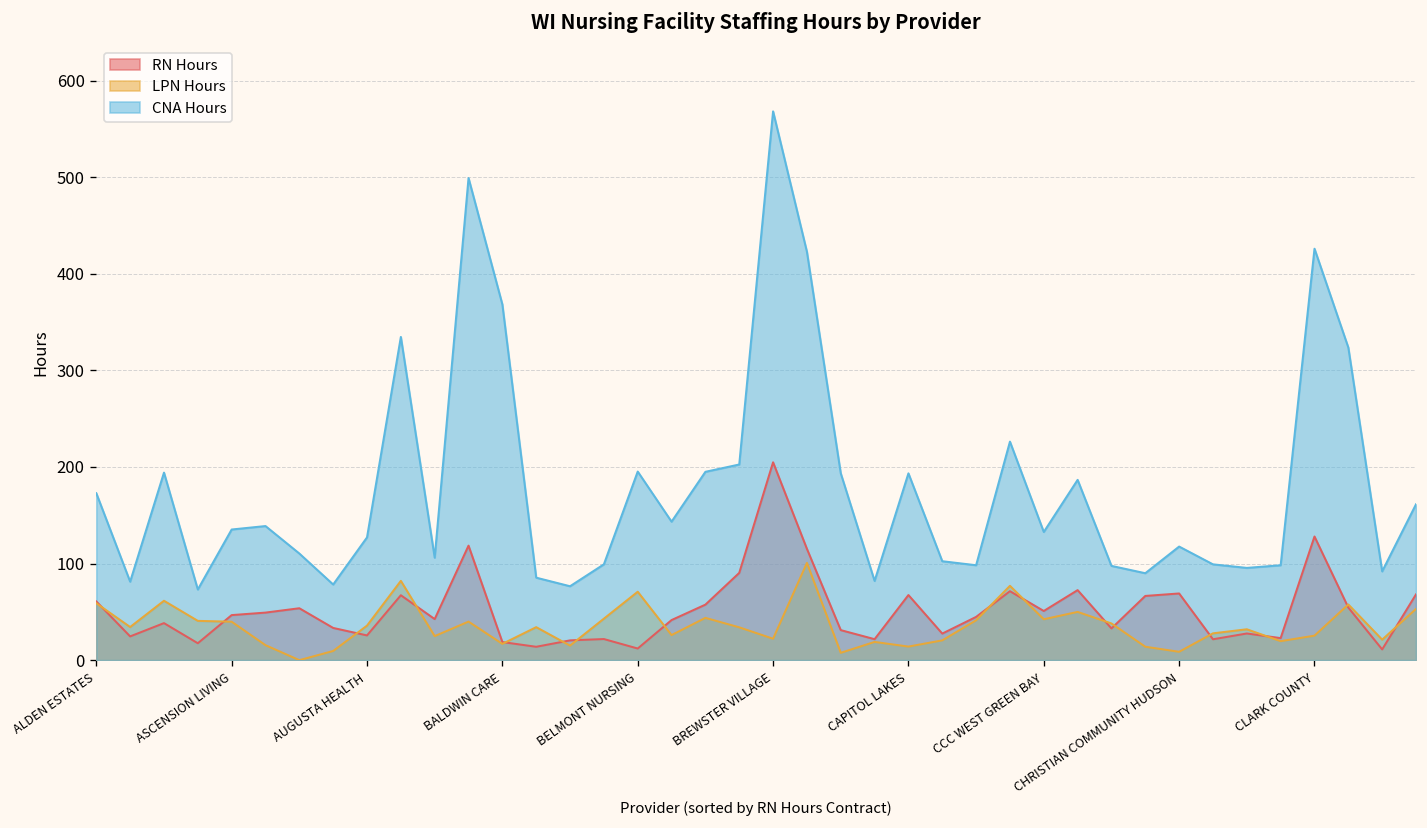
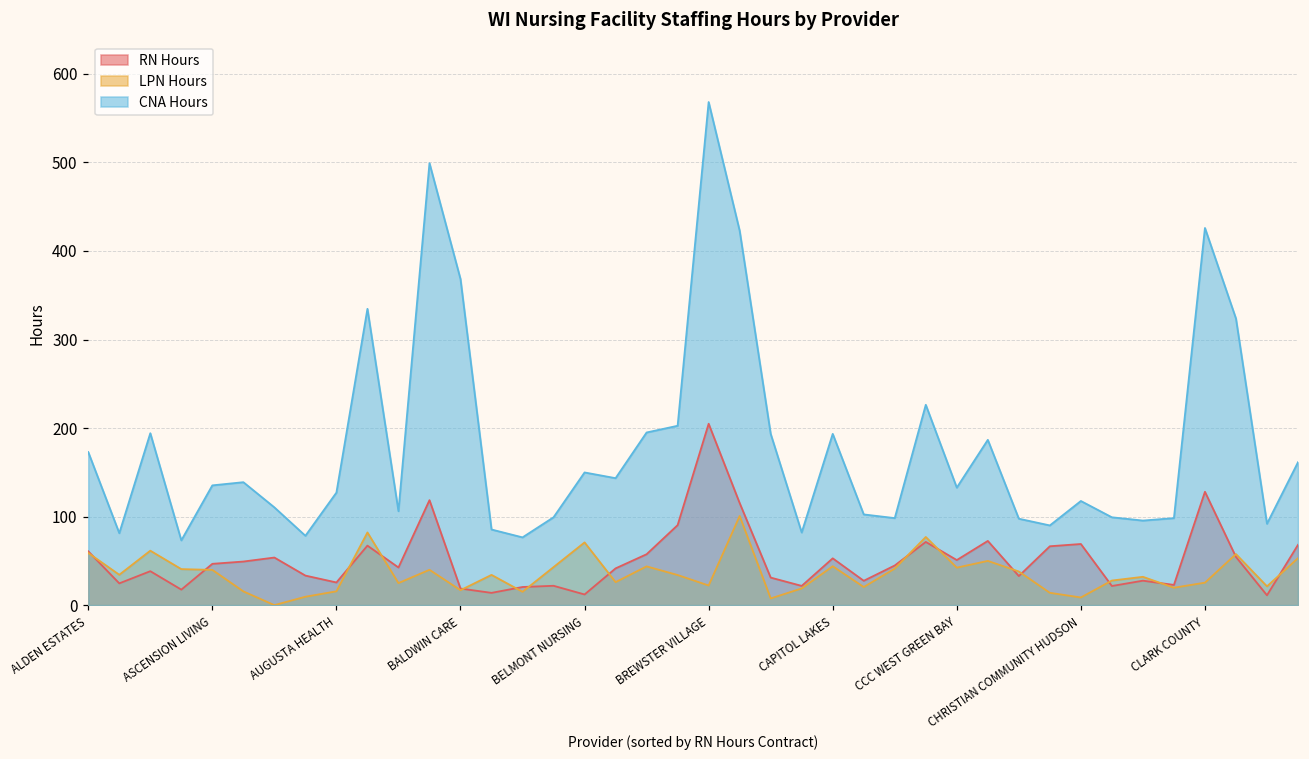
LPN Hours, AUGUSTA HEALTH: 40 -> 20
CNA Hours, BELMONT NURSING: 200 -> 150
RN Hours, CAPITOL LAKES: 70 -> 50
LPN Hours, CAPITOL LAKES: 10 -> 40
